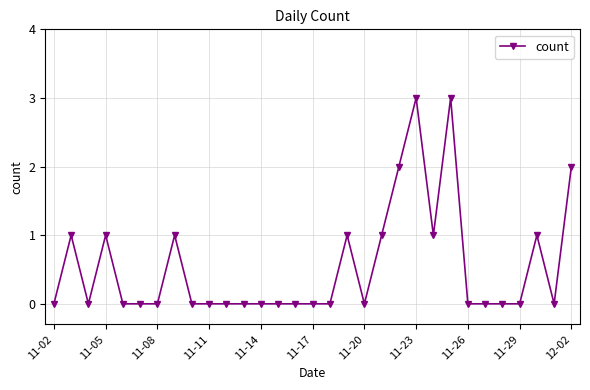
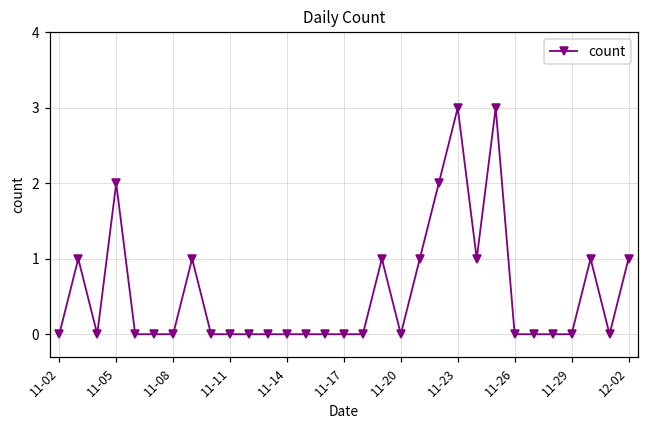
11-05: 1 -> 2
12-02: 2 -> 1
